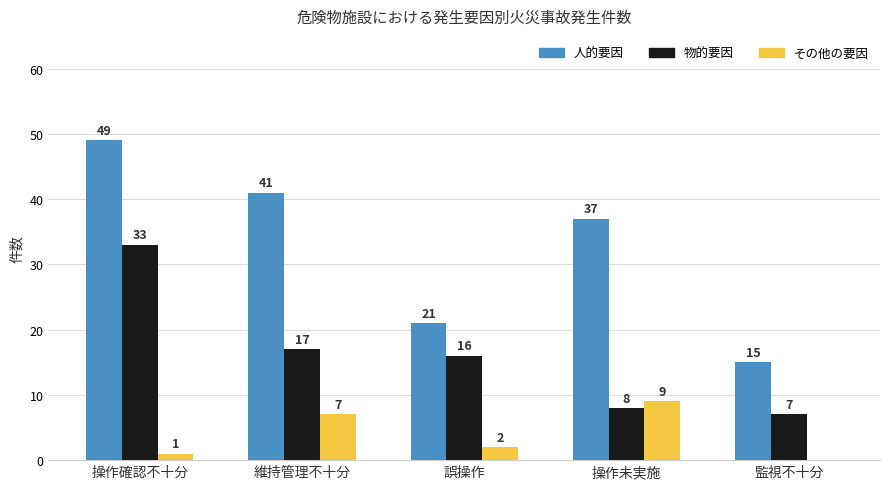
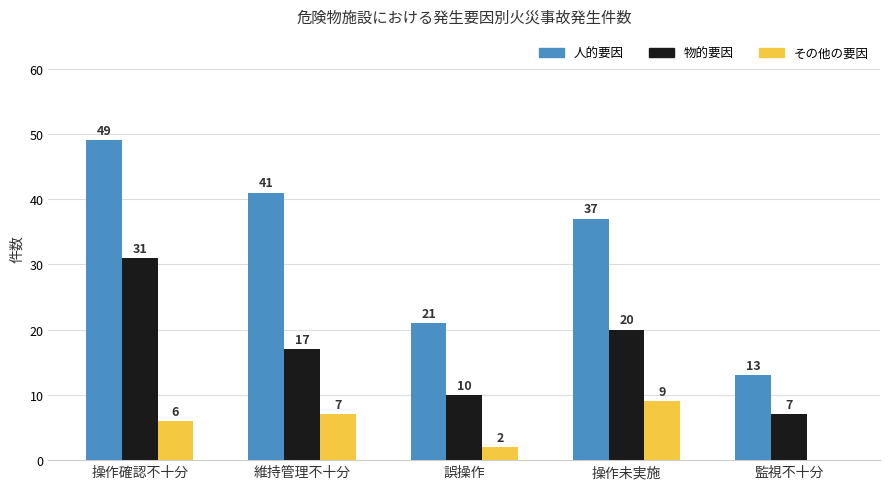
物的要因, 操作確認不十分: 33 -> 31
その他の要因, 操作確認不十分: 1 -> 6
物的要因, 誤操作: 16 -> 10
物的要因, 操作未実施: 8 -> 20
人的要因, 監視不十分: 15 -> 13
